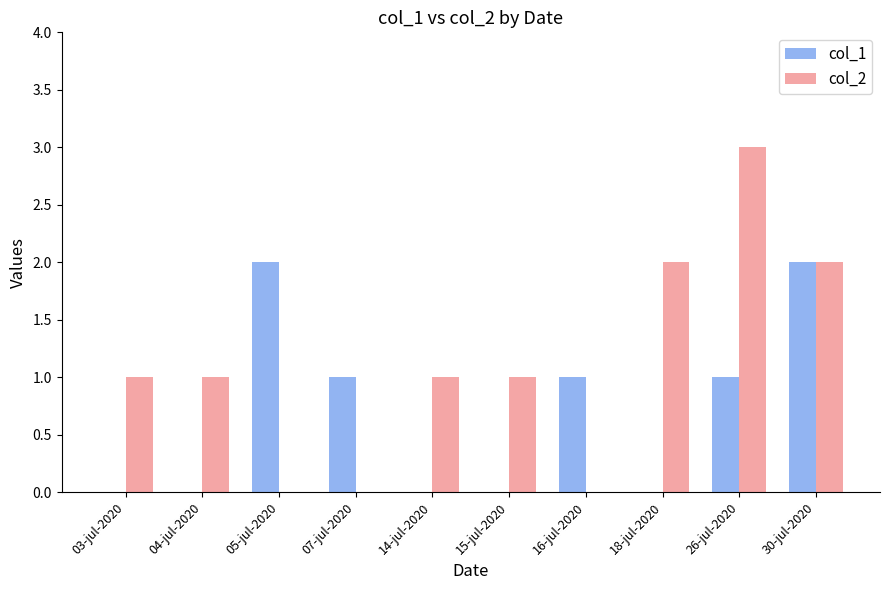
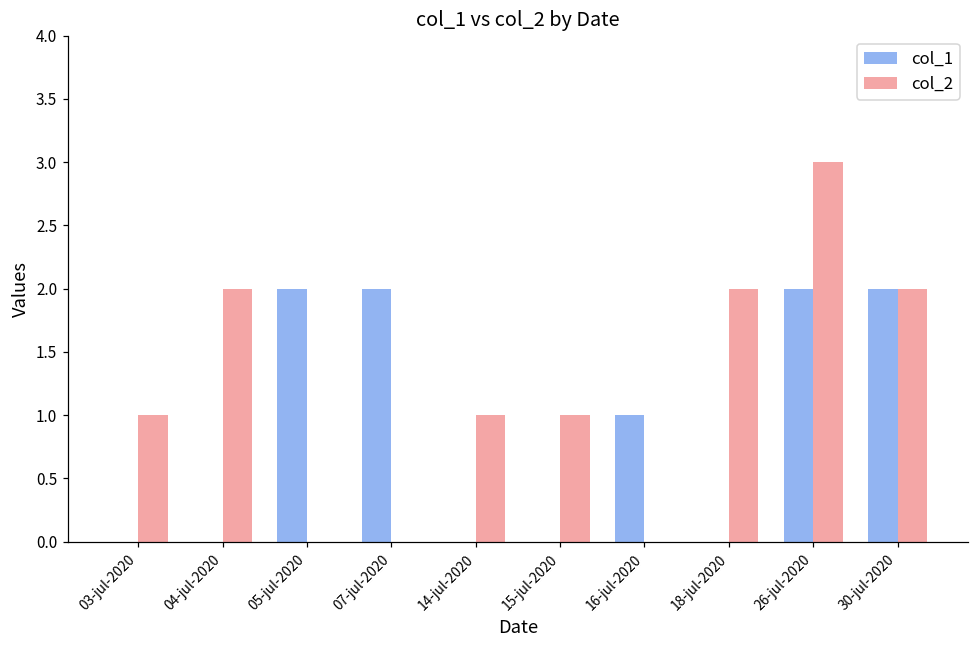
col_2, 04-jul-2020: 1 -> 2
col_1, 07-jul-2020: 1 -> 2
col_1, 26-jul-2020: 1 -> 2
